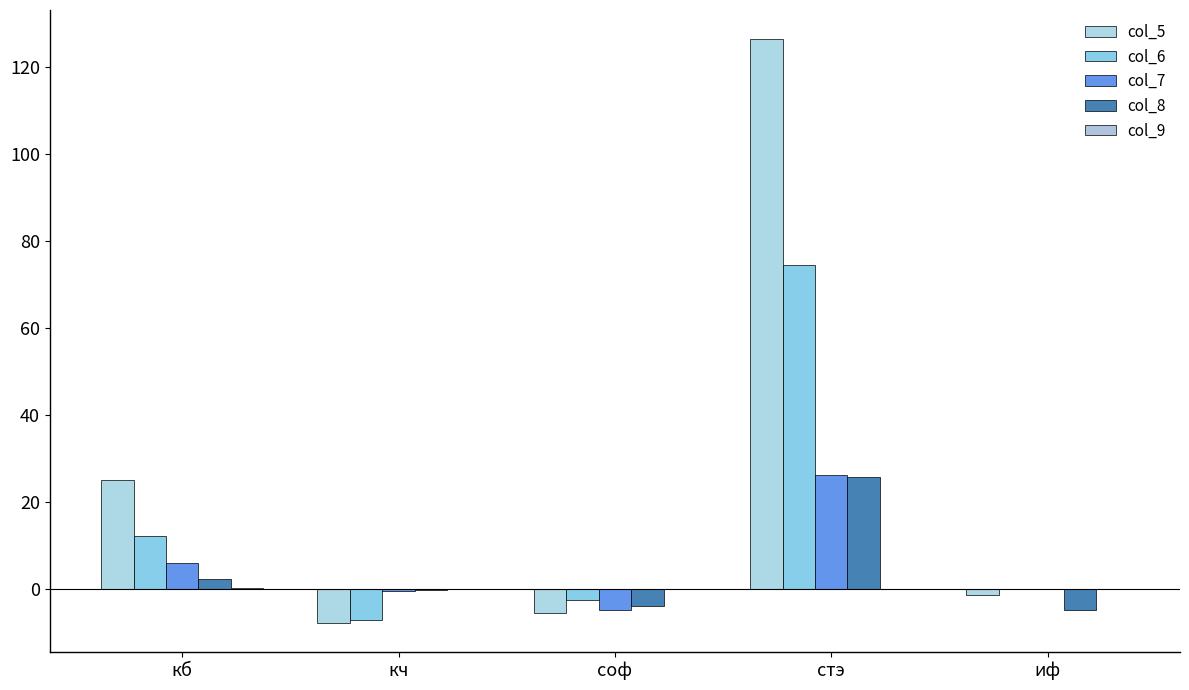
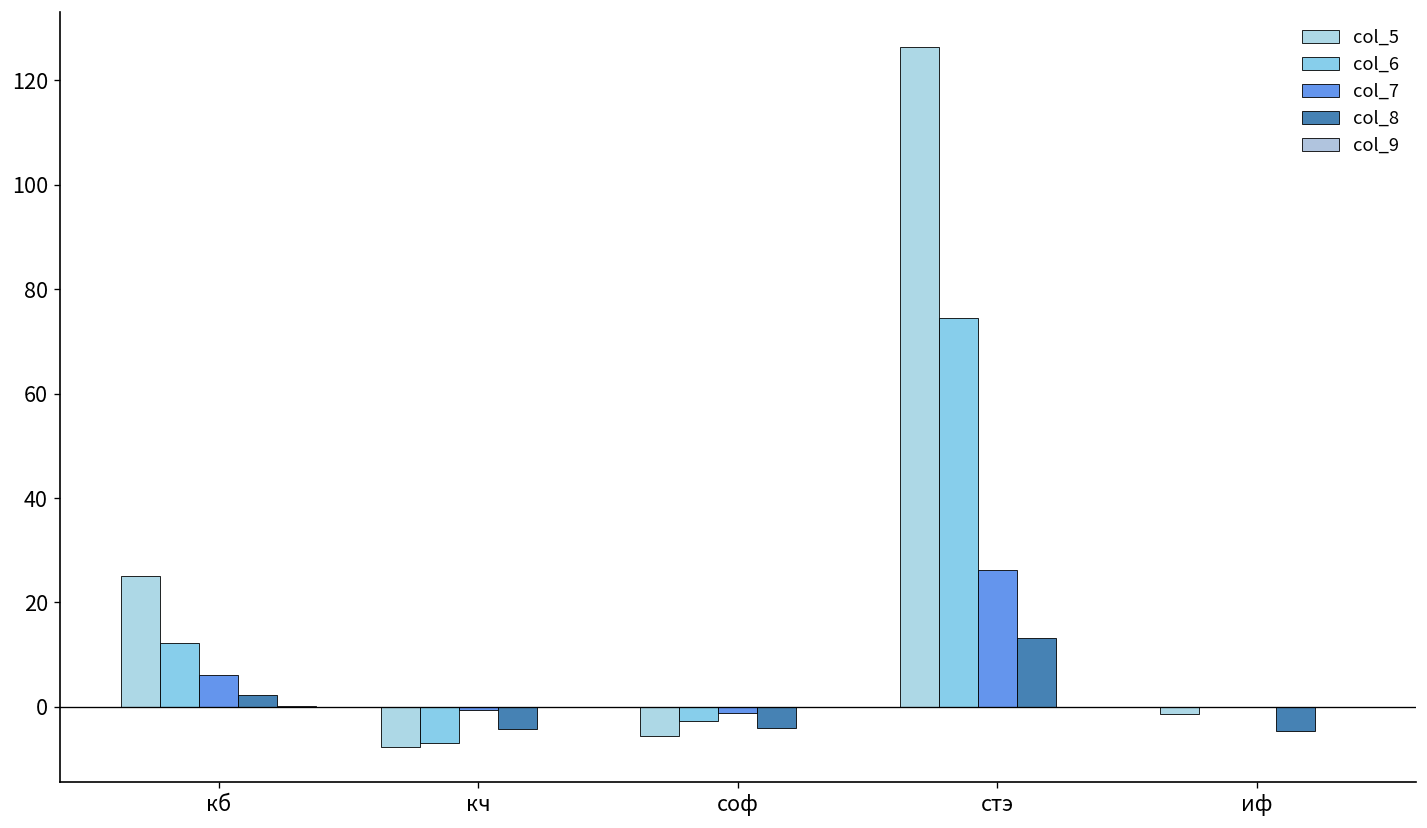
col_8, кч: 0 -> -4
col_7, соф: -5 -> -1
col_8, стэ: 26 -> 13
